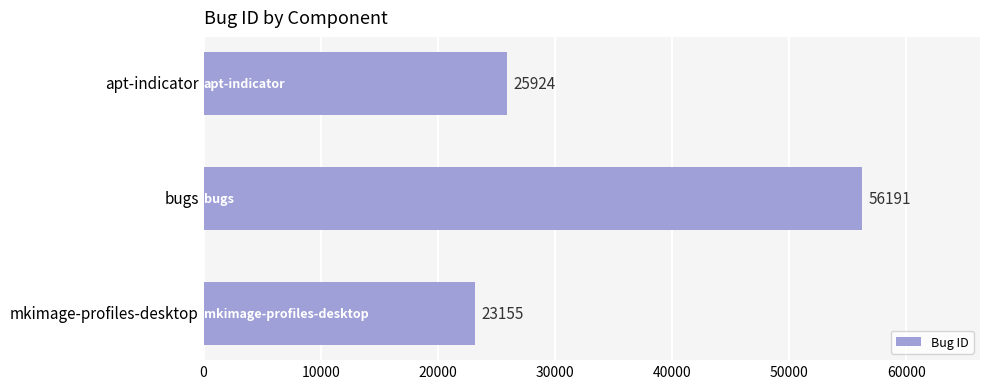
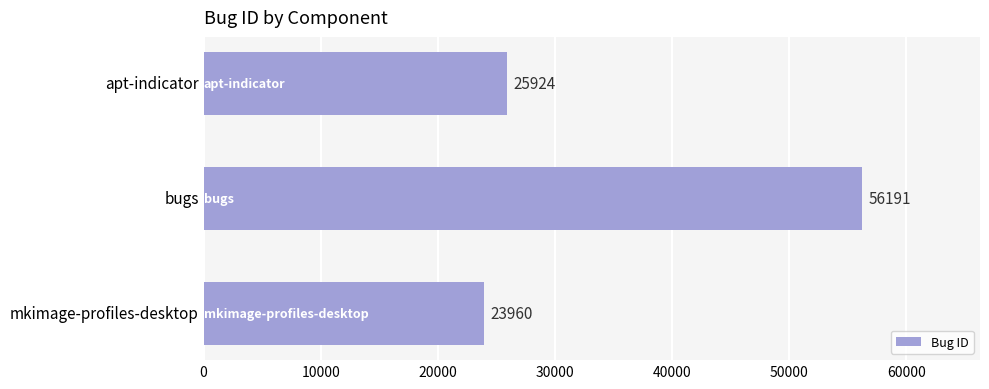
mkimage-profiles-desktop: 23155 -> 23960
